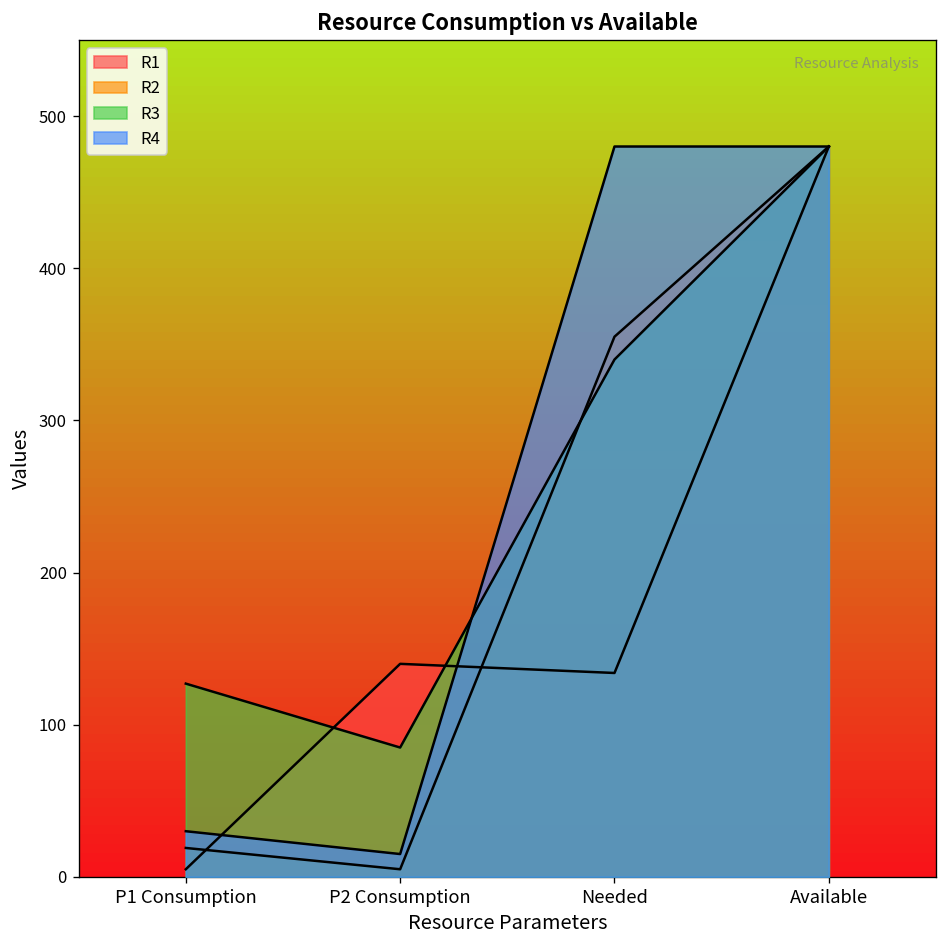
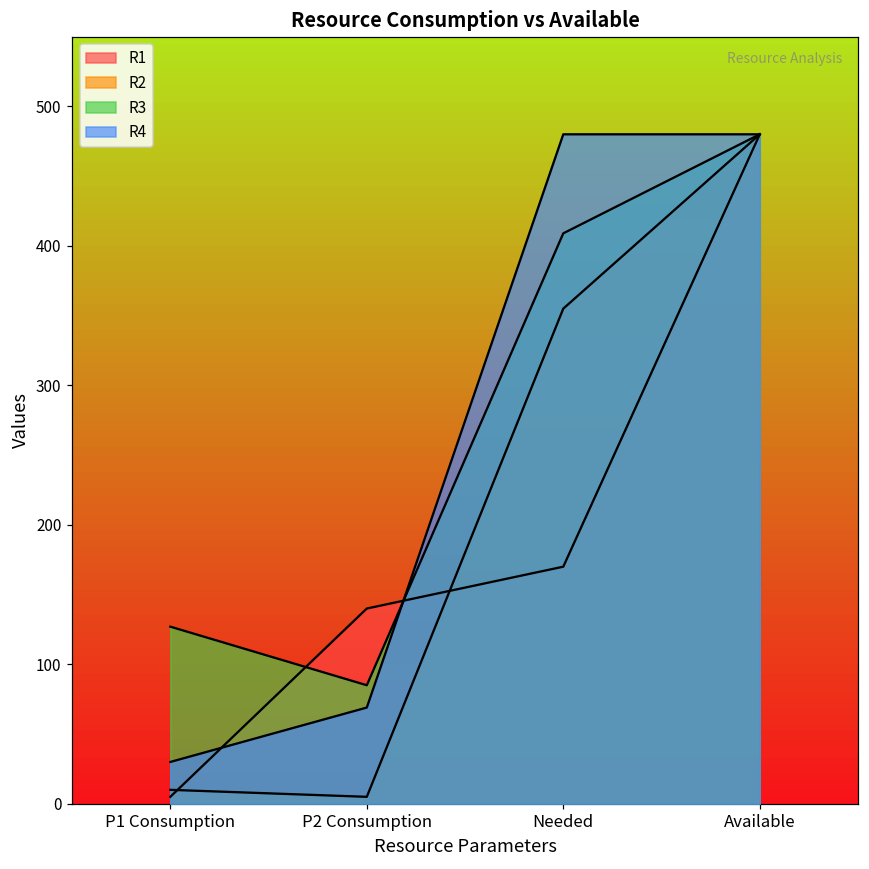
R2, P1 Consumption: 19 -> 10
R4, P2 Consumption: 15 -> 69
R1, Needed: 134 -> 170
R3, Needed: 340 -> 409
